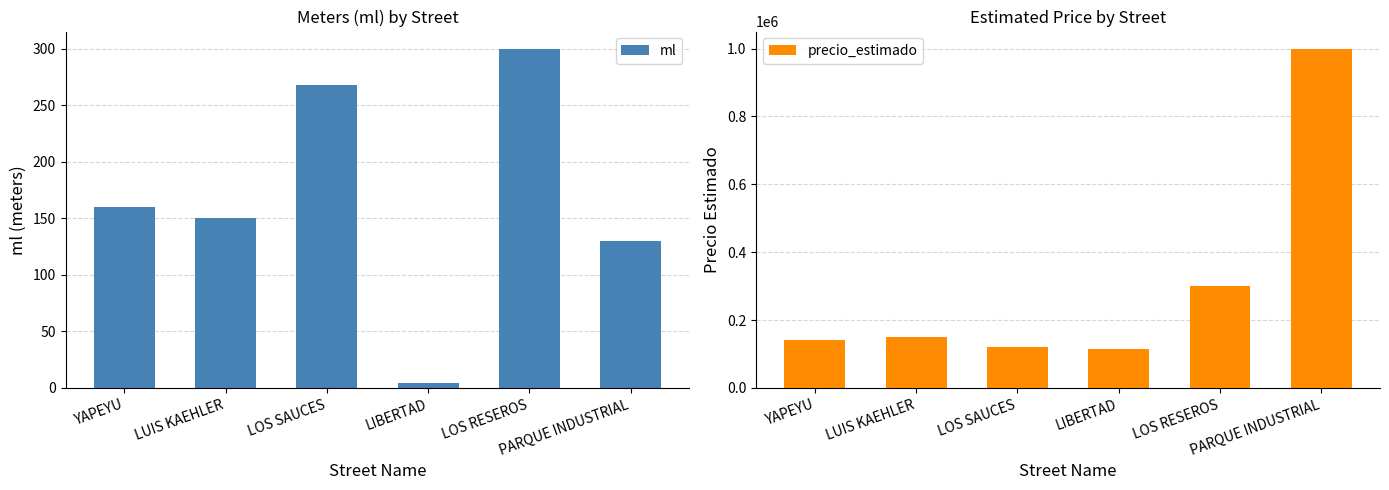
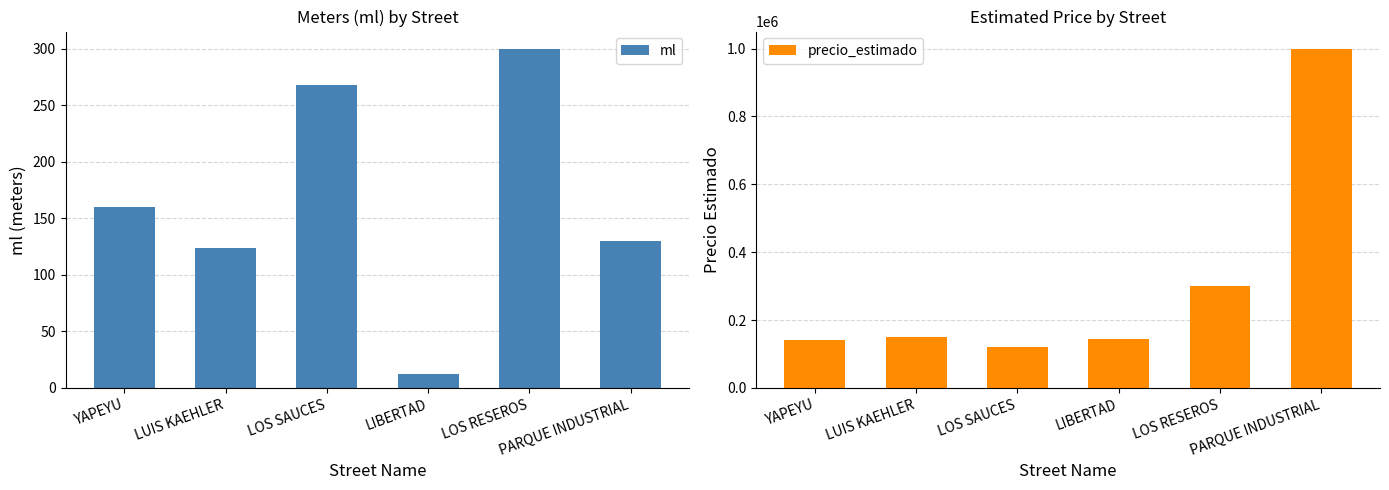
Meters (ml) by Street, LUIS KAEHLER: 150 -> 124
Meters (ml) by Street, LIBERTAD: 4 -> 12
Estimated Price by Street, LIBERTAD: 120000 -> 140000
